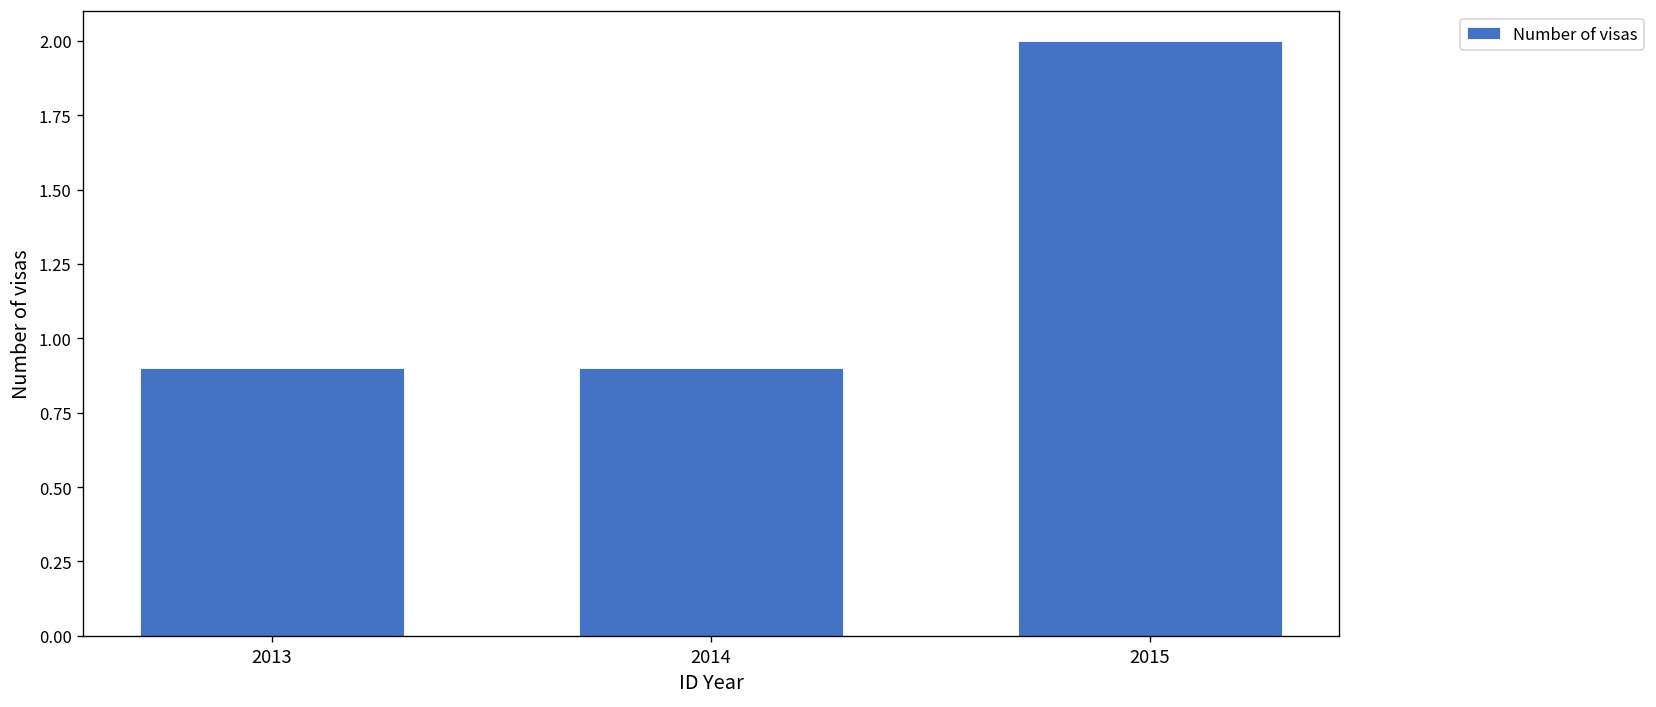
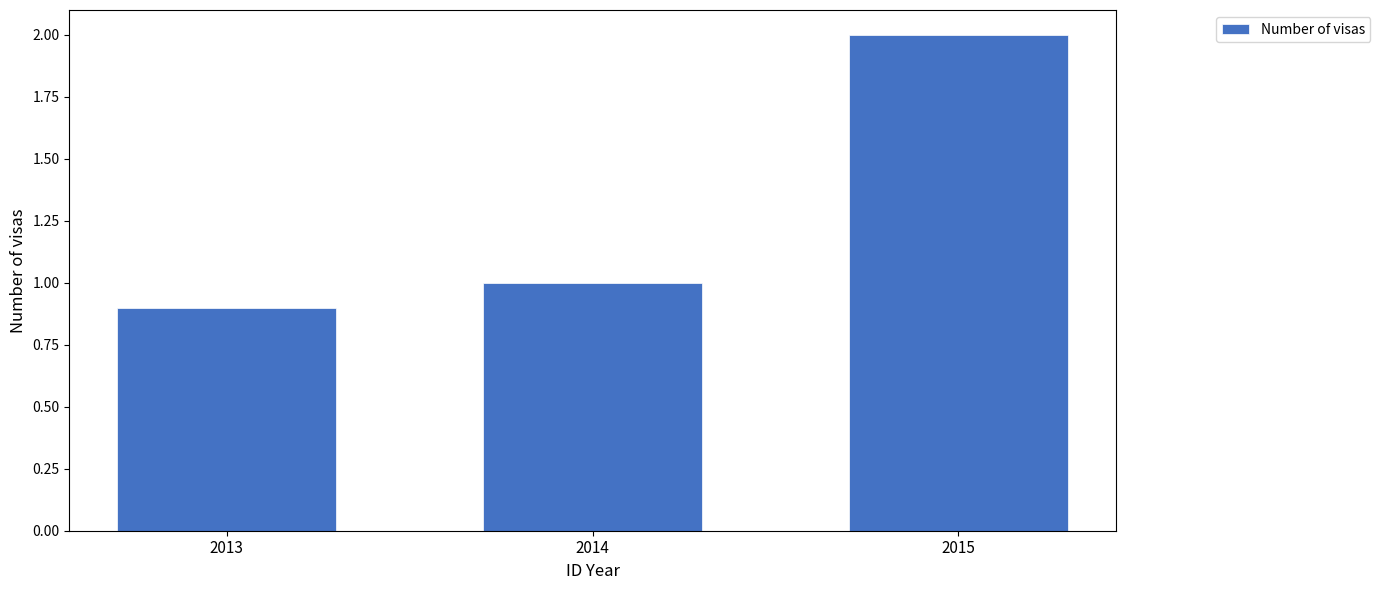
2014: 0.9 -> 1.0
